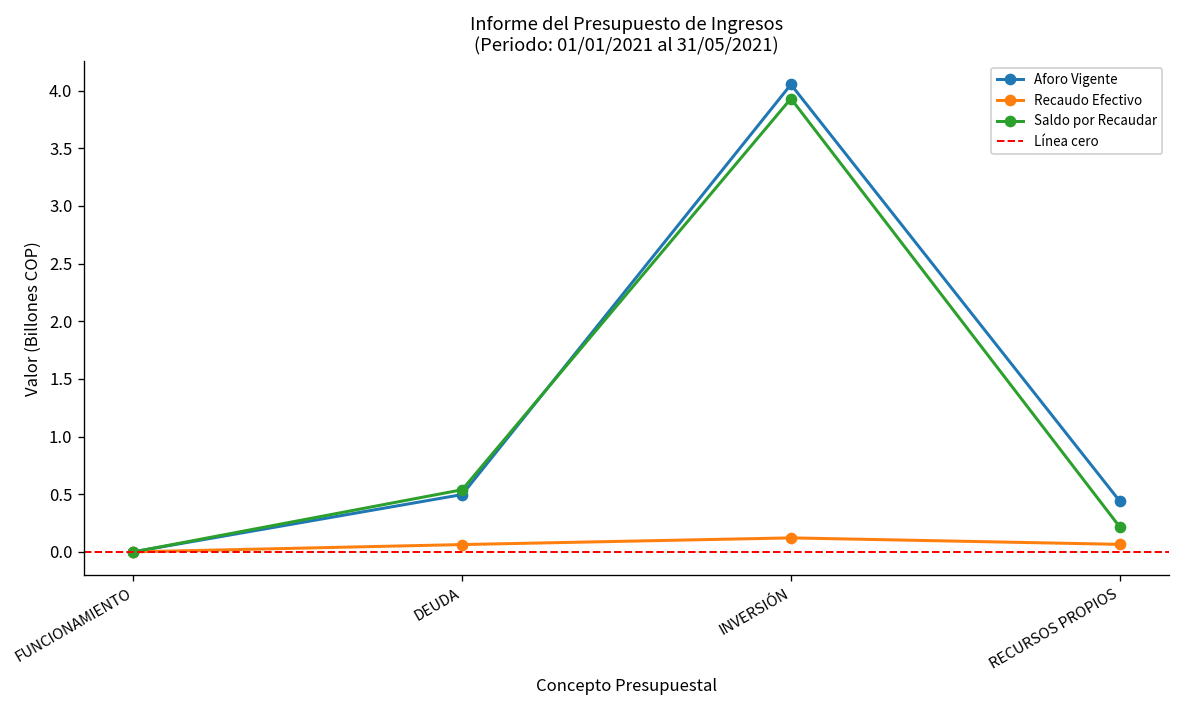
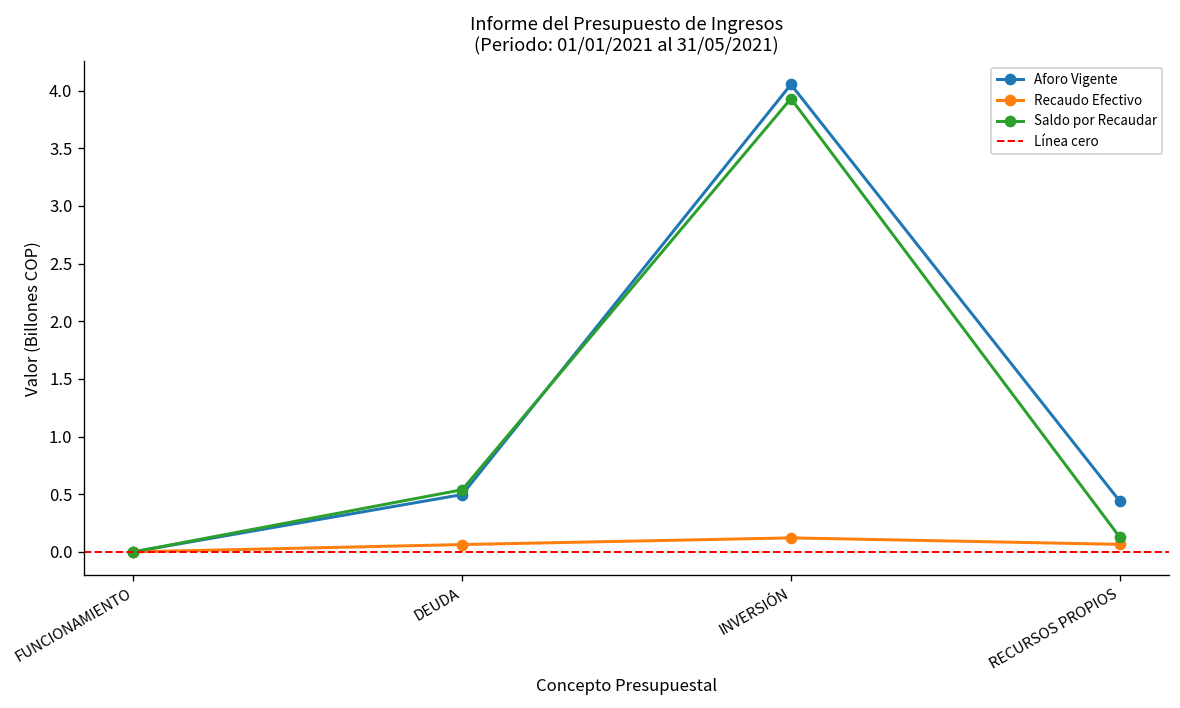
Saldo por Recaudar, RECURSOS PROPIOS: 0.2 -> 0.1
